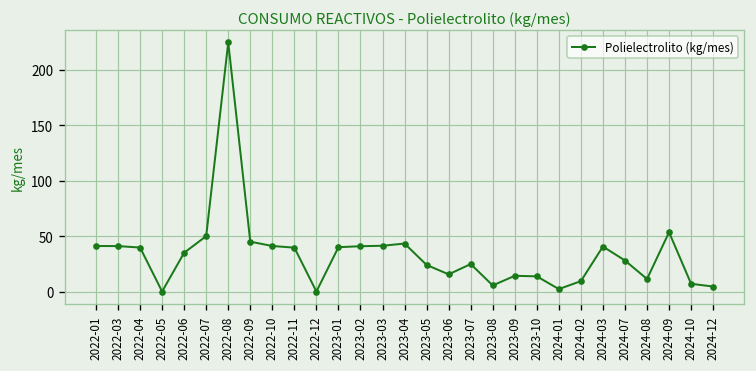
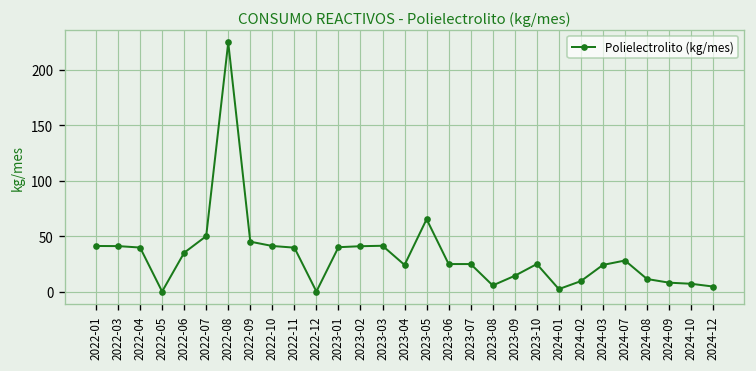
2023-04: 40 -> 20
2023-05: 20 -> 70
2023-06: 16 -> 25
2023-10: 10 -> 20
2024-03: 40 -> 20
2024-09: 50 -> 10
